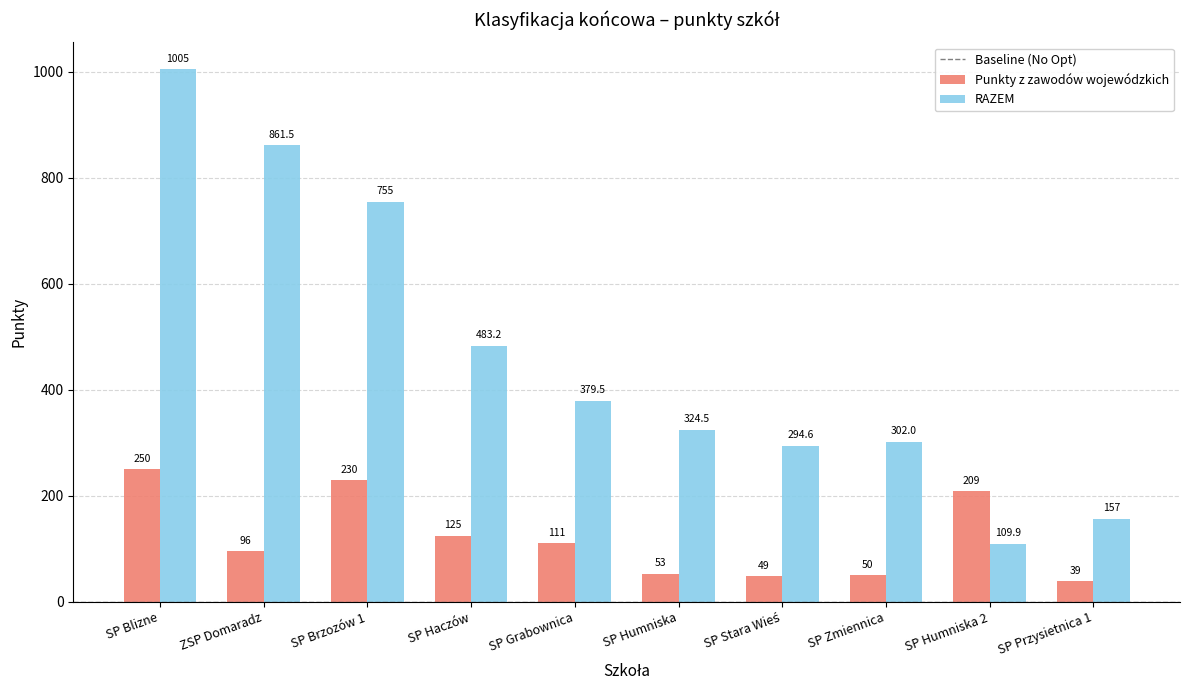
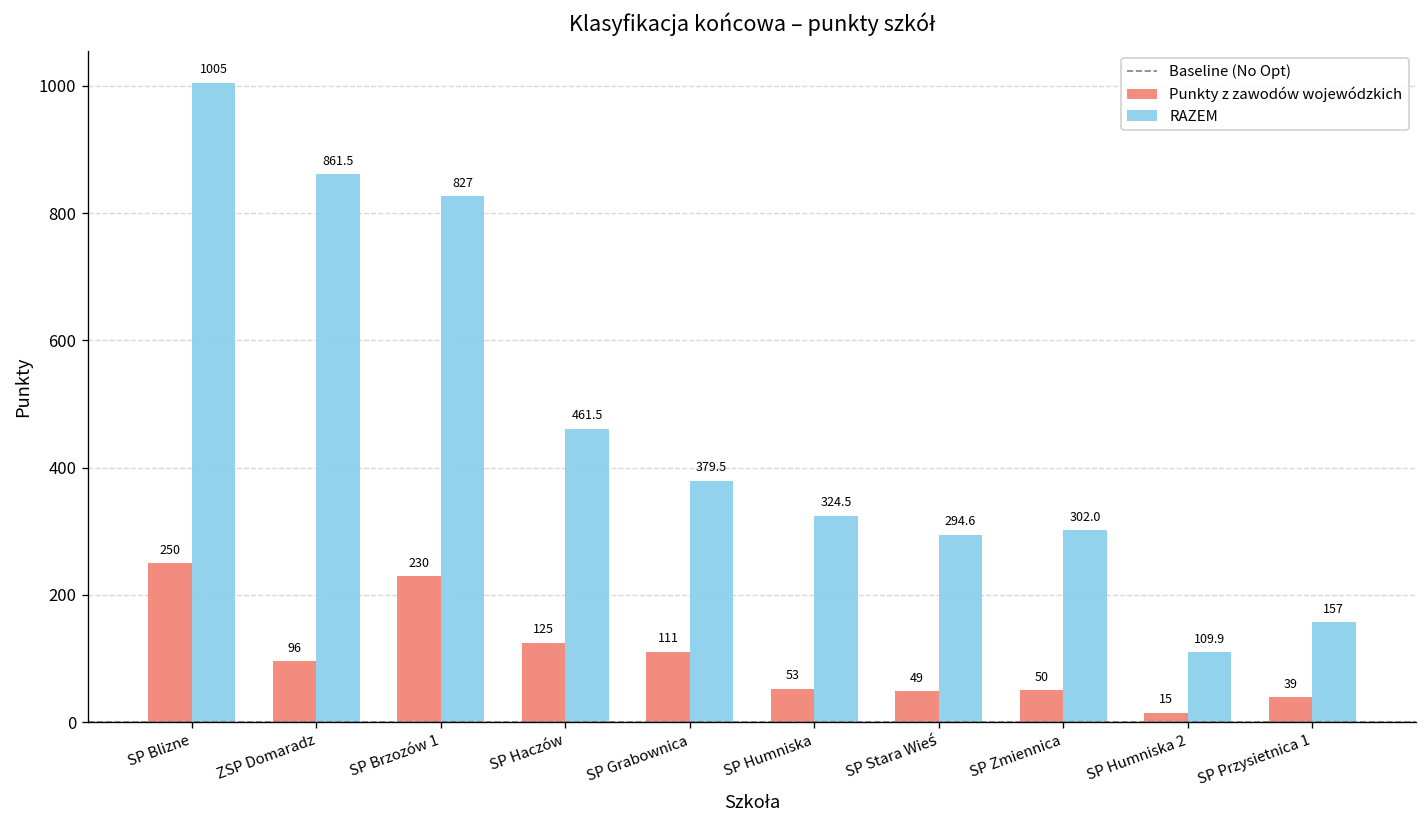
RAZEM, SP Brzozów 1: 755 -> 827
RAZEM, SP Haczów: 483.2 -> 461.5
Punkty z zawodów wojewódzkich, SP Humniska 2: 209 -> 15
